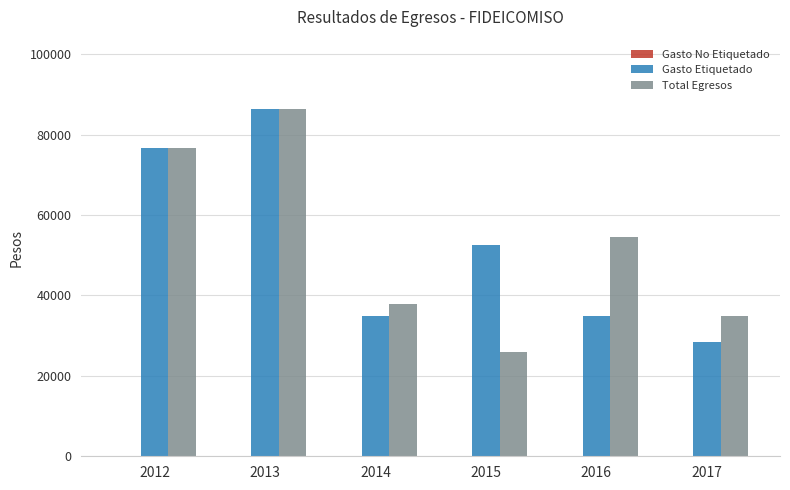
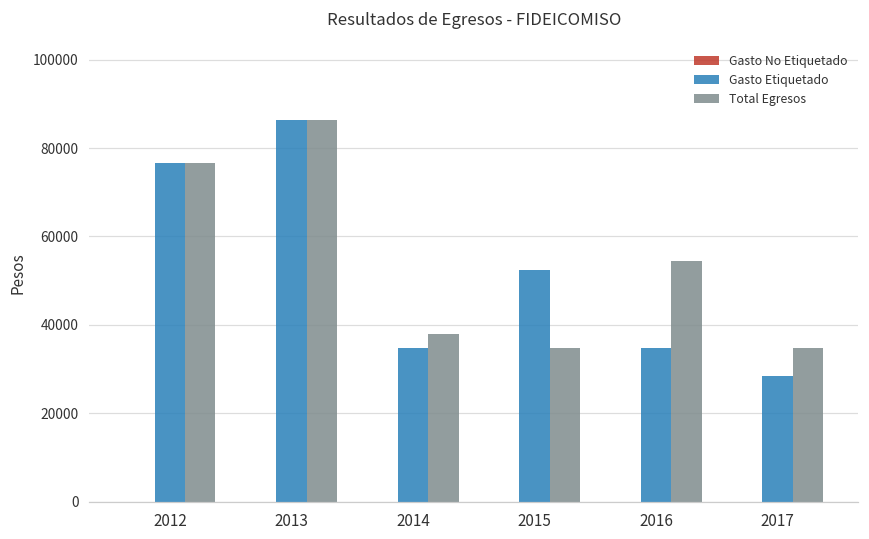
Total Egresos, 2015: 26000 -> 35000
